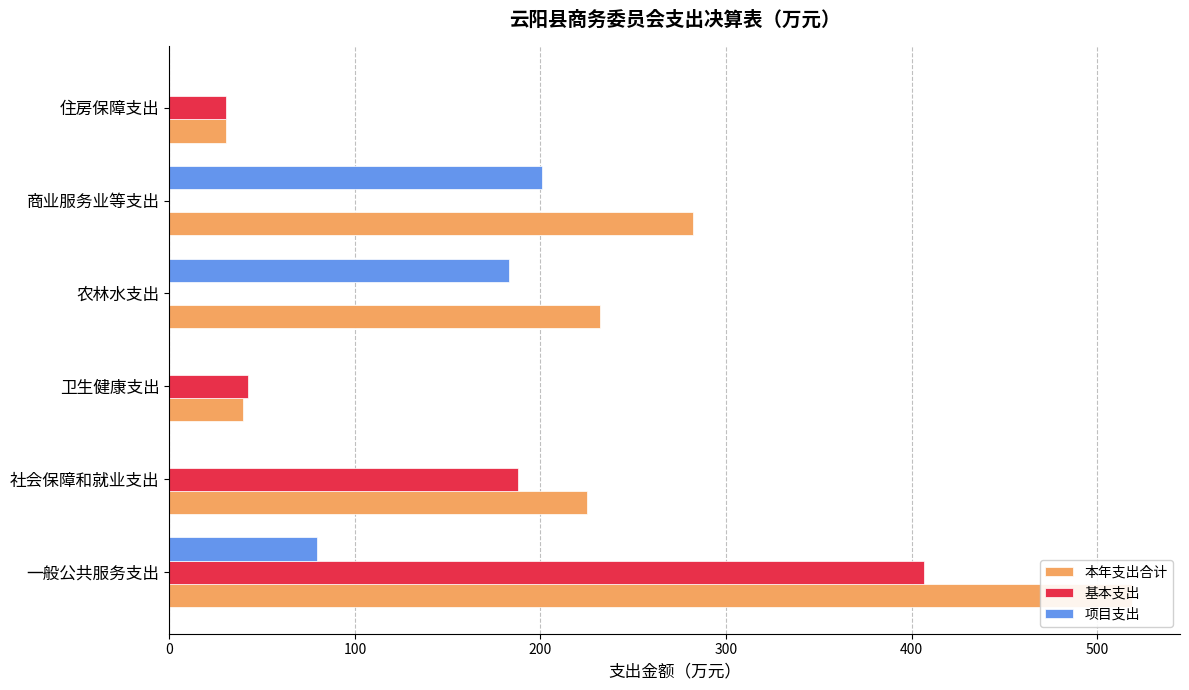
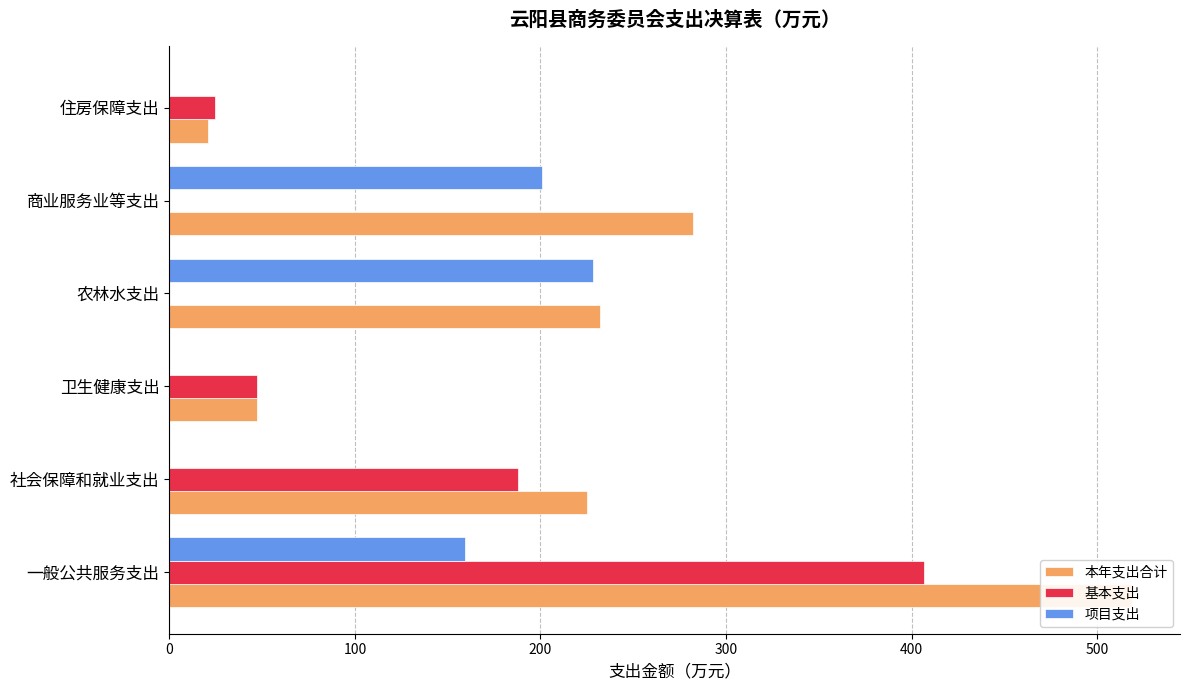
基本支出, 住房保障支出: 31 -> 25
本年支出合计, 住房保障支出: 31 -> 21
项目支出, 农林水支出: 183 -> 228
基本支出, 卫生健康支出: 42 -> 47
本年支出合计, 卫生健康支出: 39 -> 47
项目支出, 一般公共服务支出: 80 -> 159
